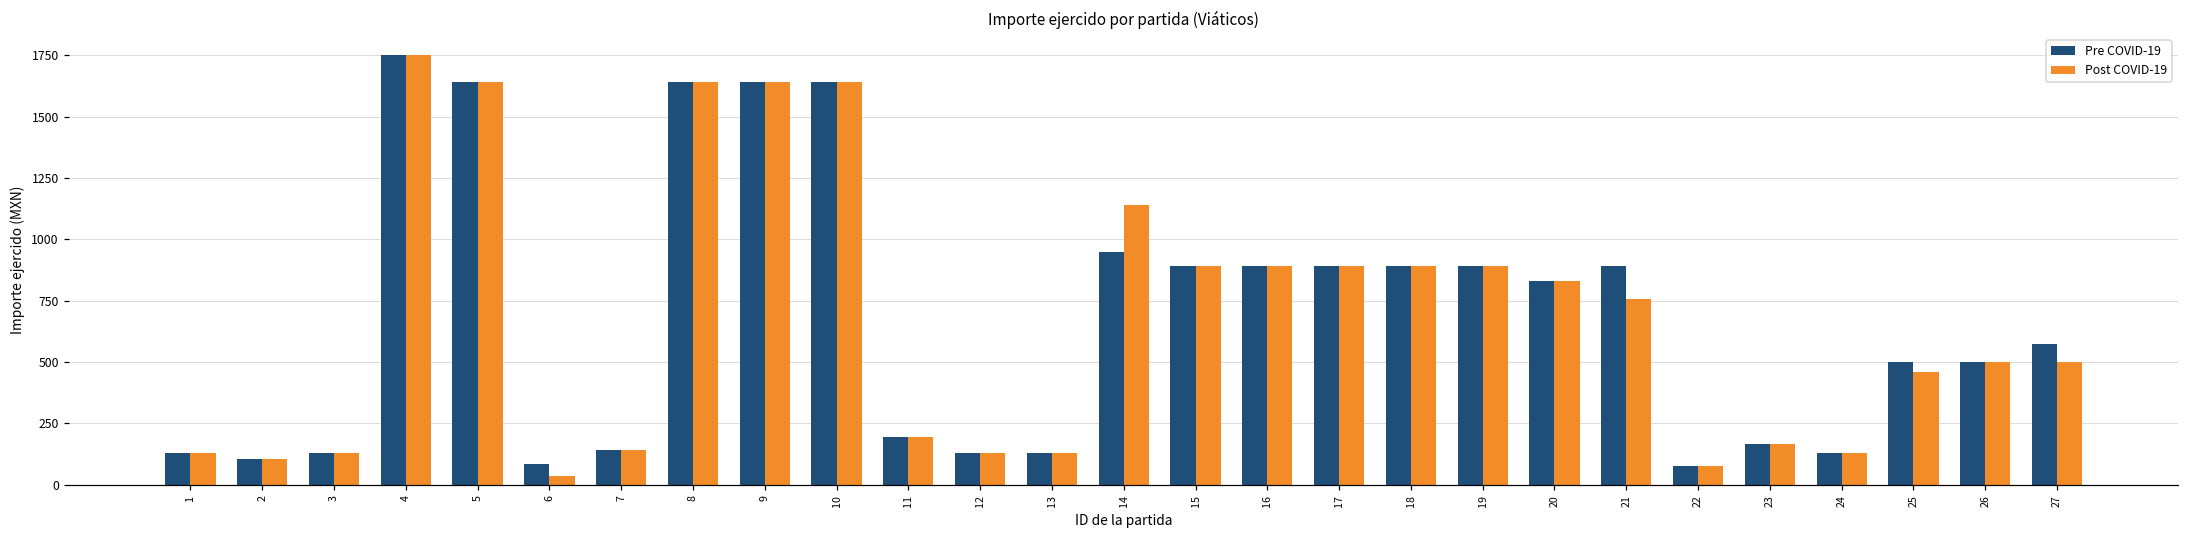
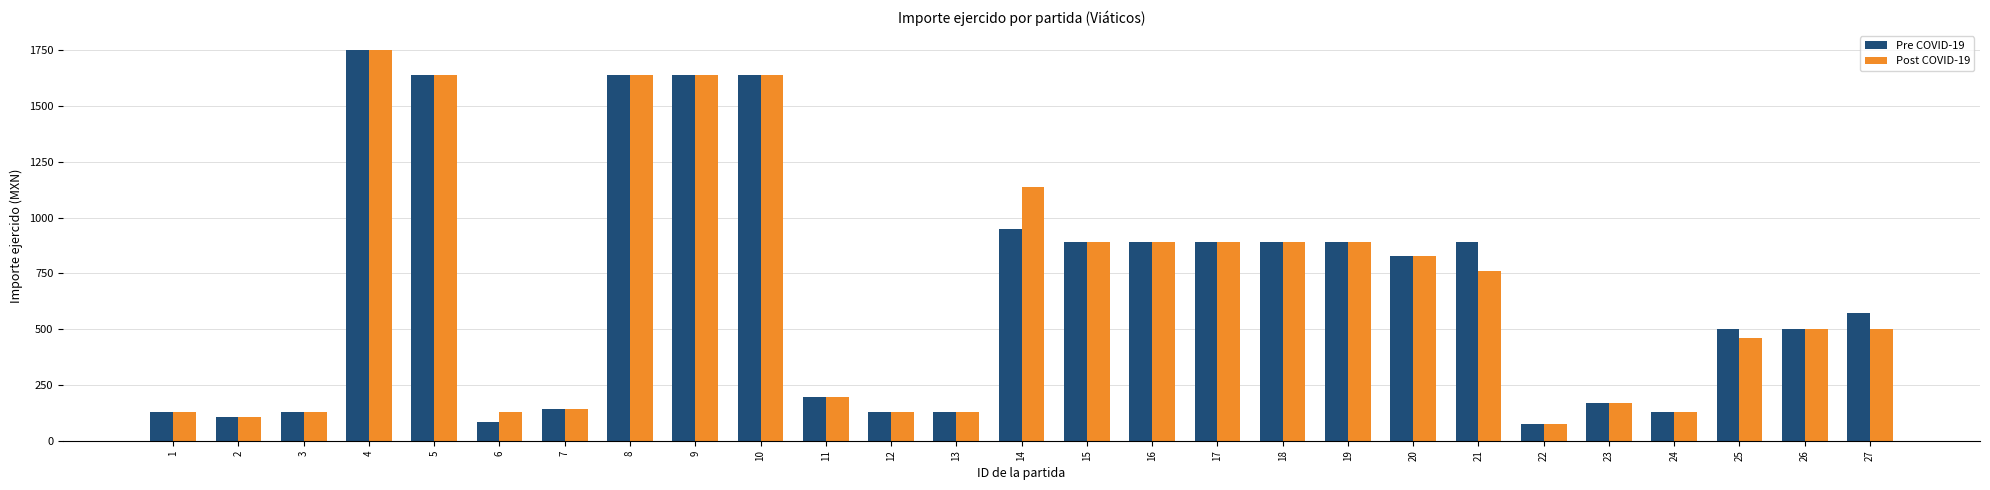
Post COVID-19, 6: 40 -> 130
